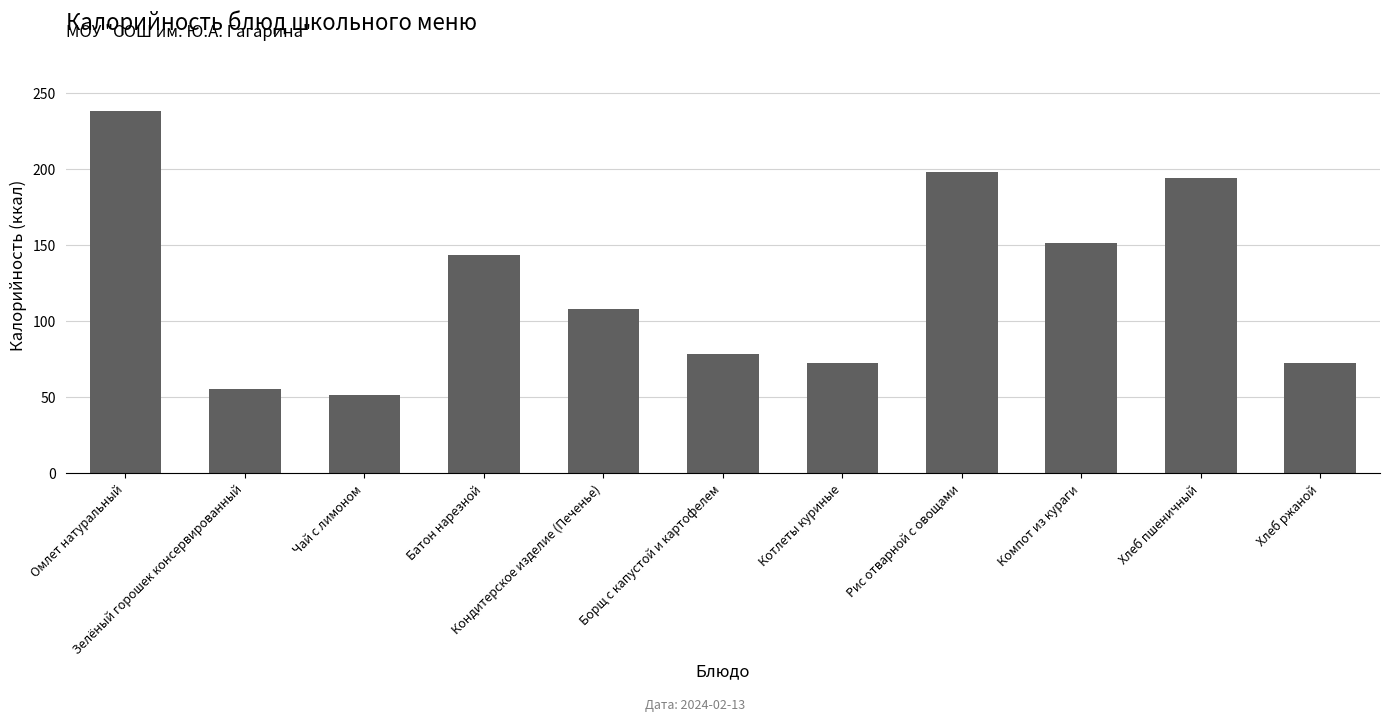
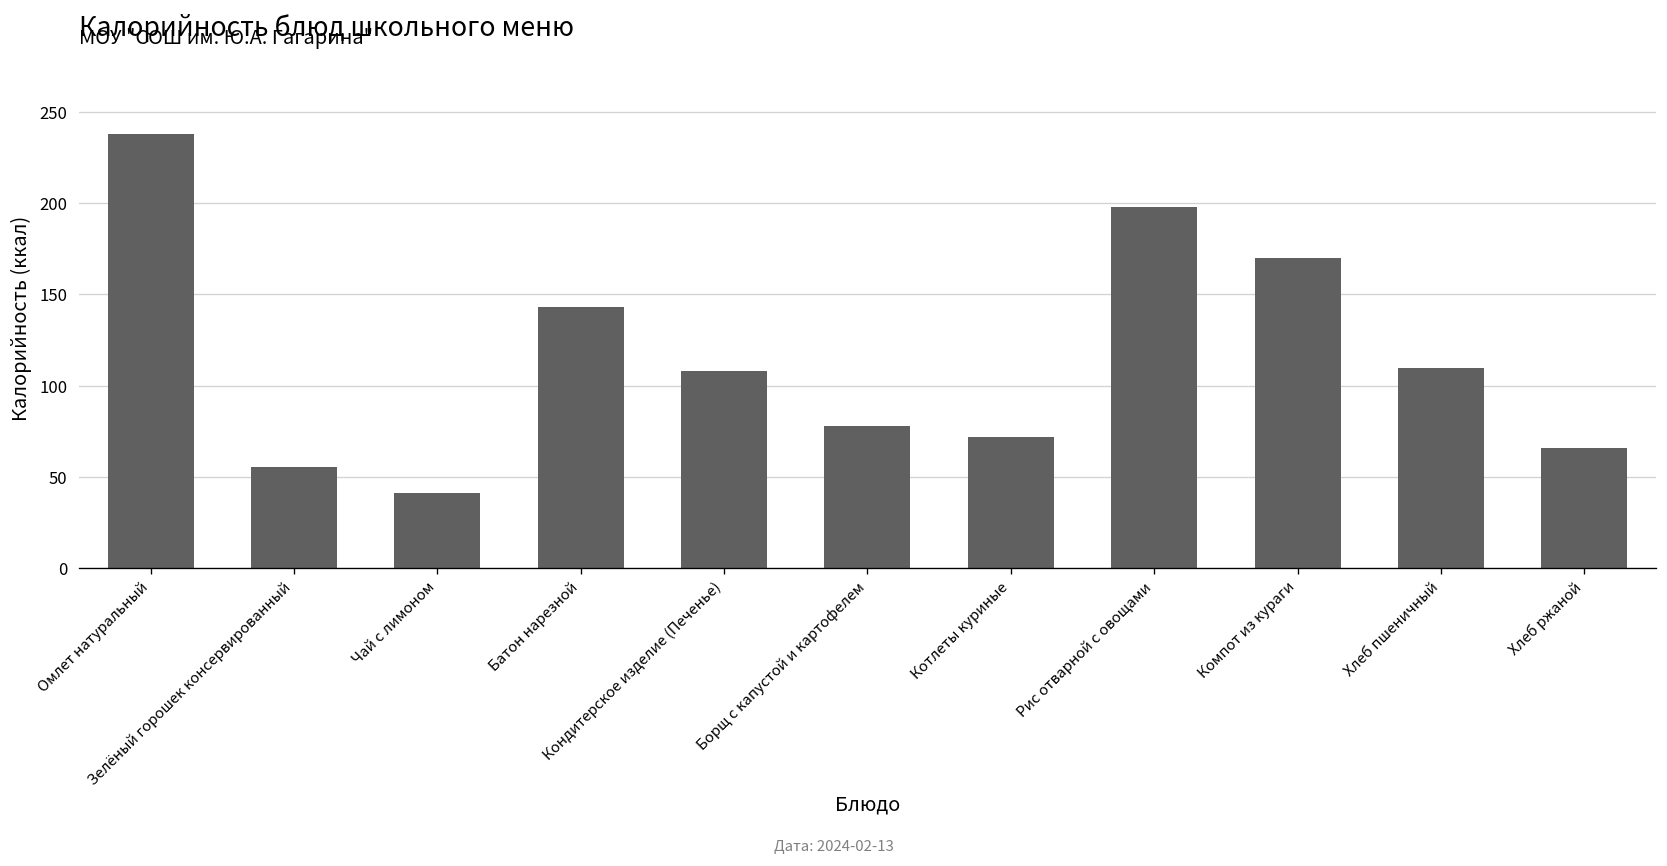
Чай с лимоном: 51 -> 41
Компот из кураги: 151 -> 170
Хлеб пшеничный: 194 -> 110
Хлеб ржаной: 72 -> 66
